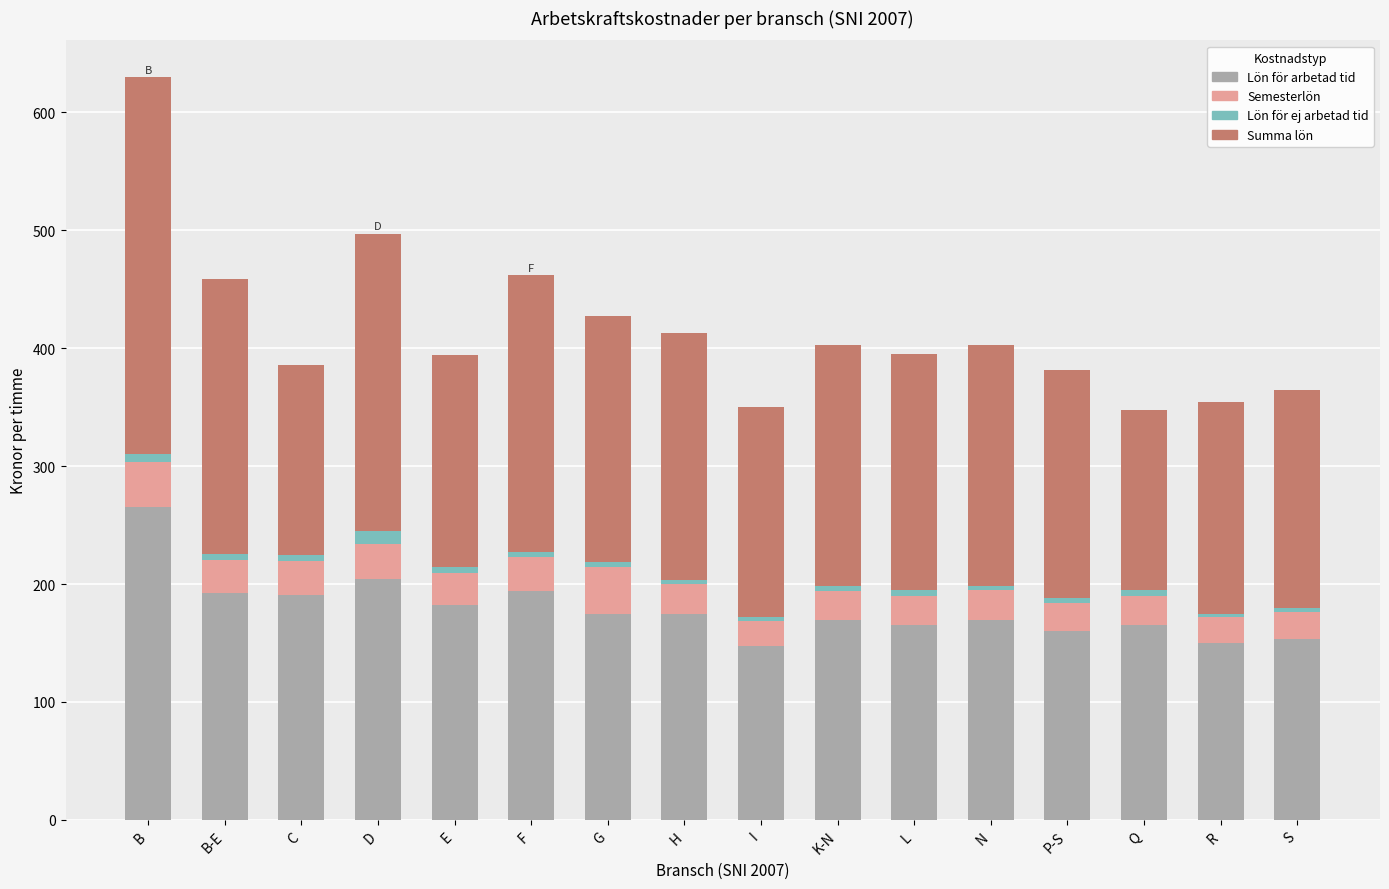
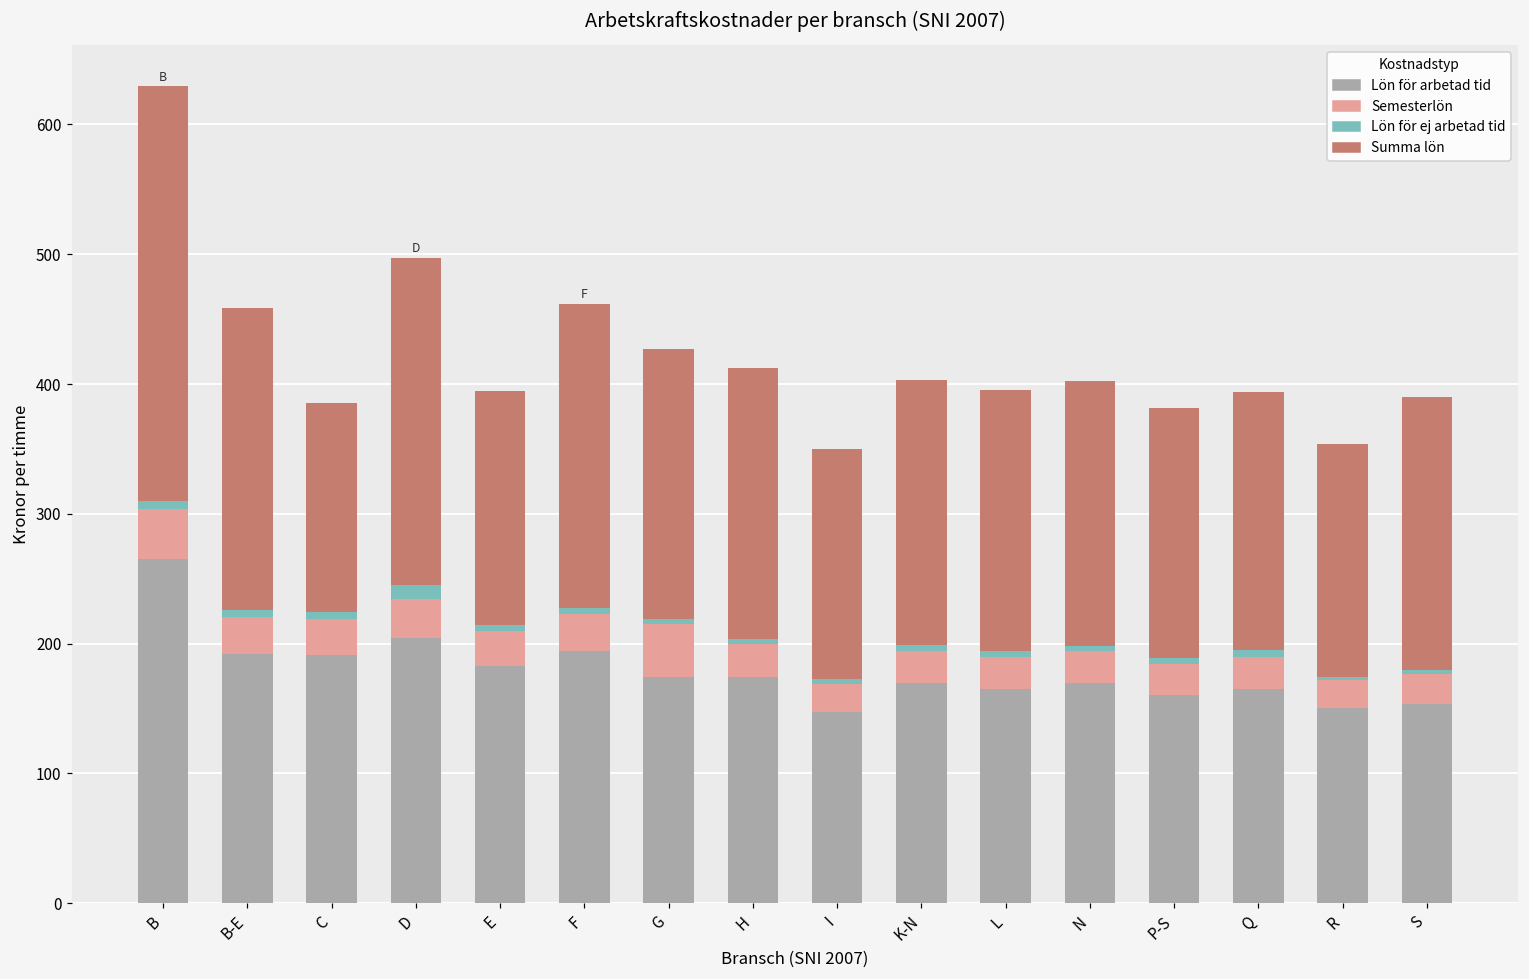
Summa lön, Q: 152 -> 199
Summa lön, S: 185 -> 210
